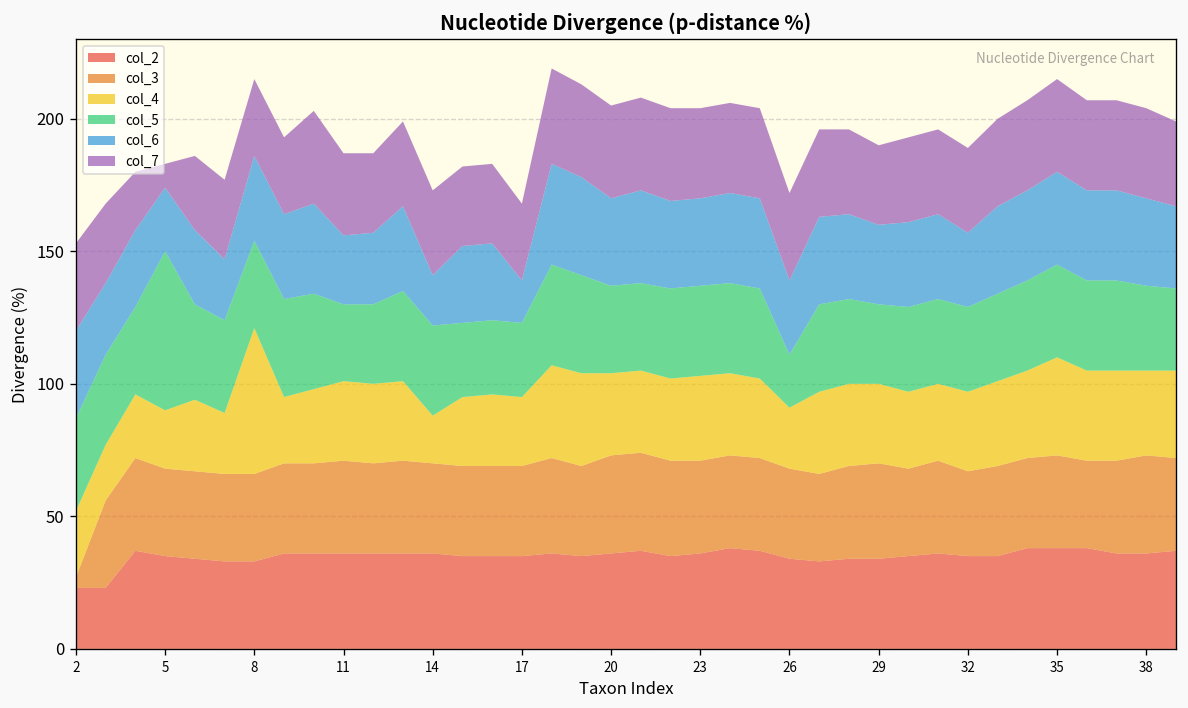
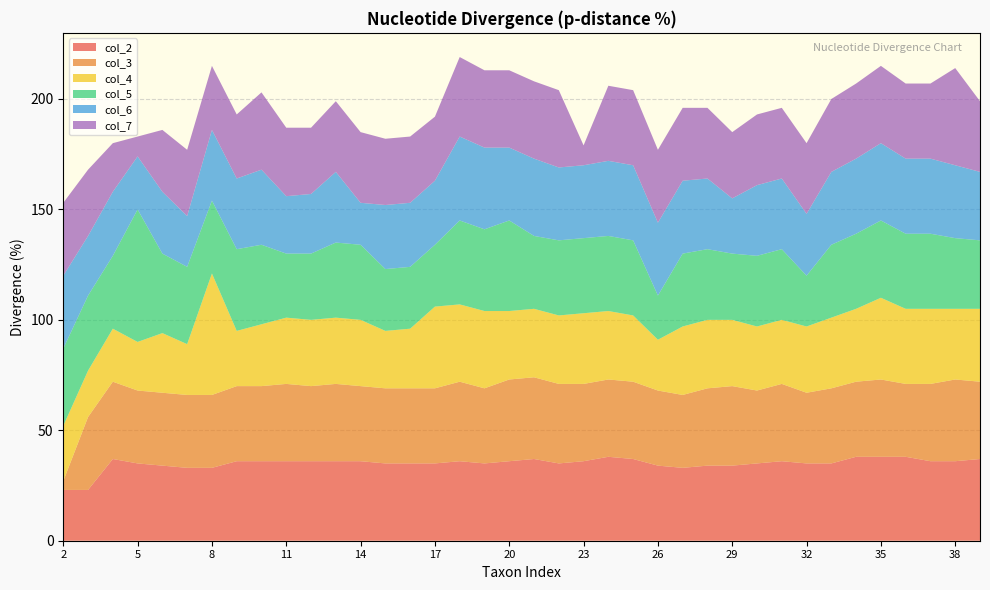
col_4, 14: 18 -> 30
col_4, 17: 26 -> 37
col_6, 17: 16 -> 29
col_5, 20: 33 -> 41
col_7, 23: 34 -> 9
col_6, 26: 28 -> 33
col_6, 29: 30 -> 25
col_5, 32: 32 -> 23
col_7, 38: 34 -> 44
